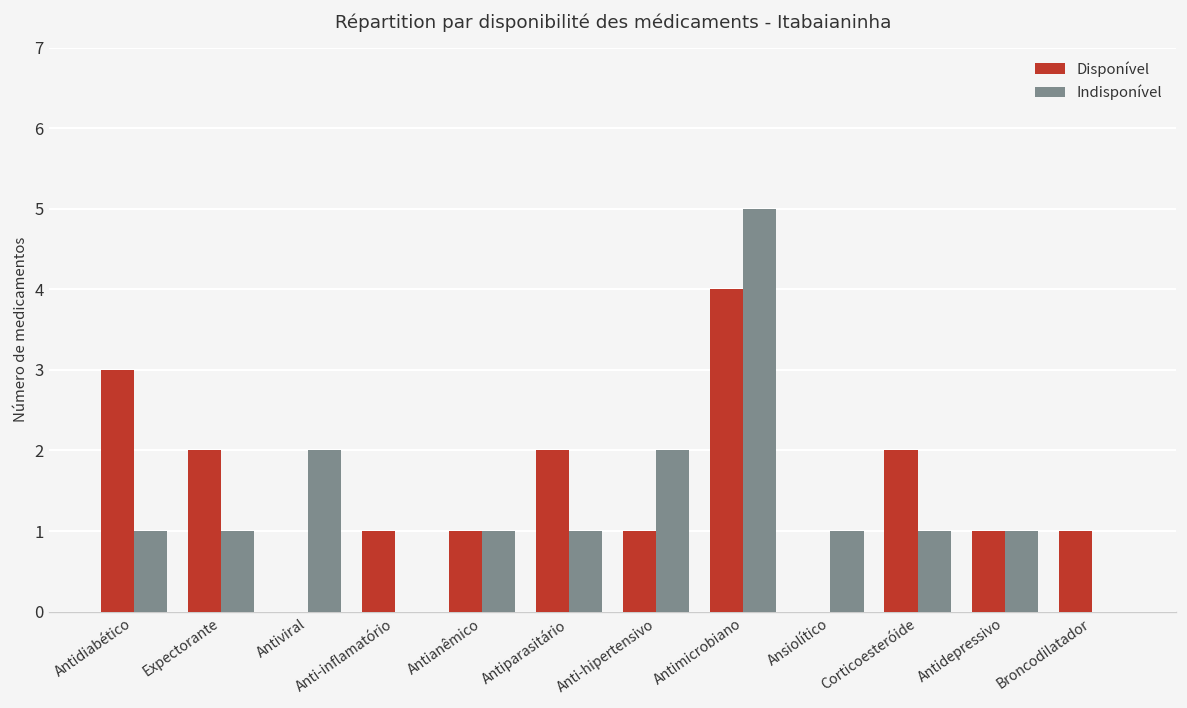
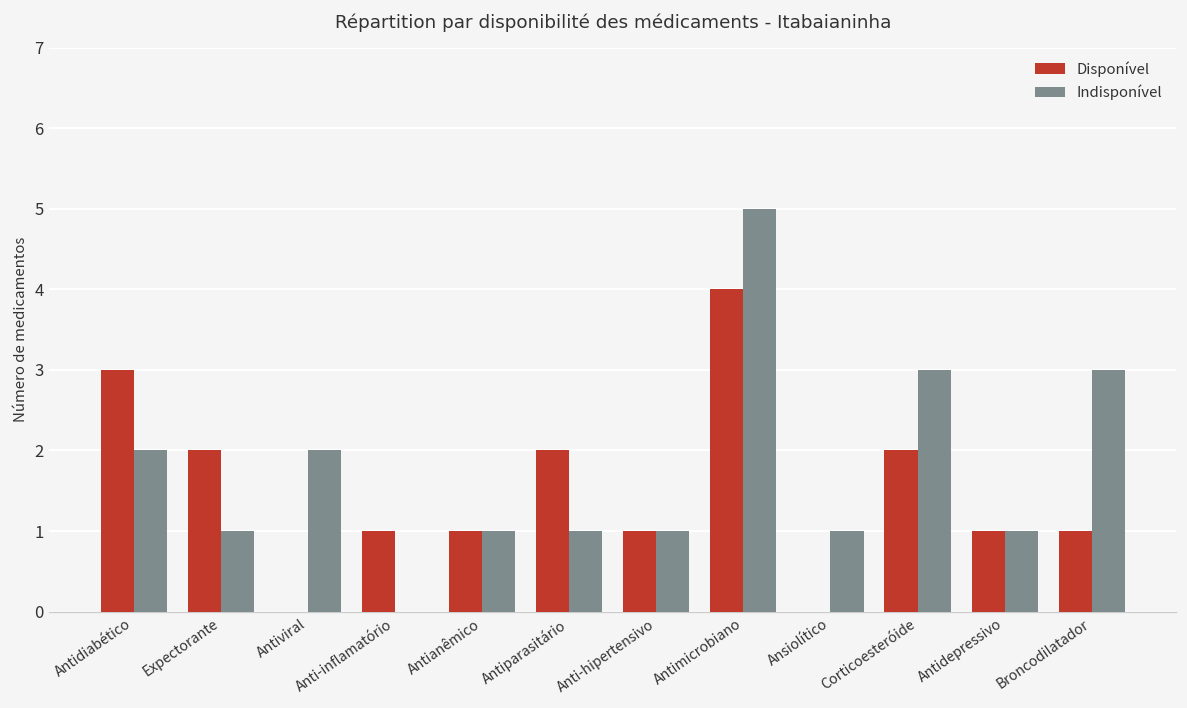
Indisponível, Antidiabético: 1 -> 2
Indisponível, Anti-hipertensivo: 2 -> 1
Indisponível, Corticoesteróide: 1 -> 3
Indisponível, Broncodilatador: 0 -> 3
